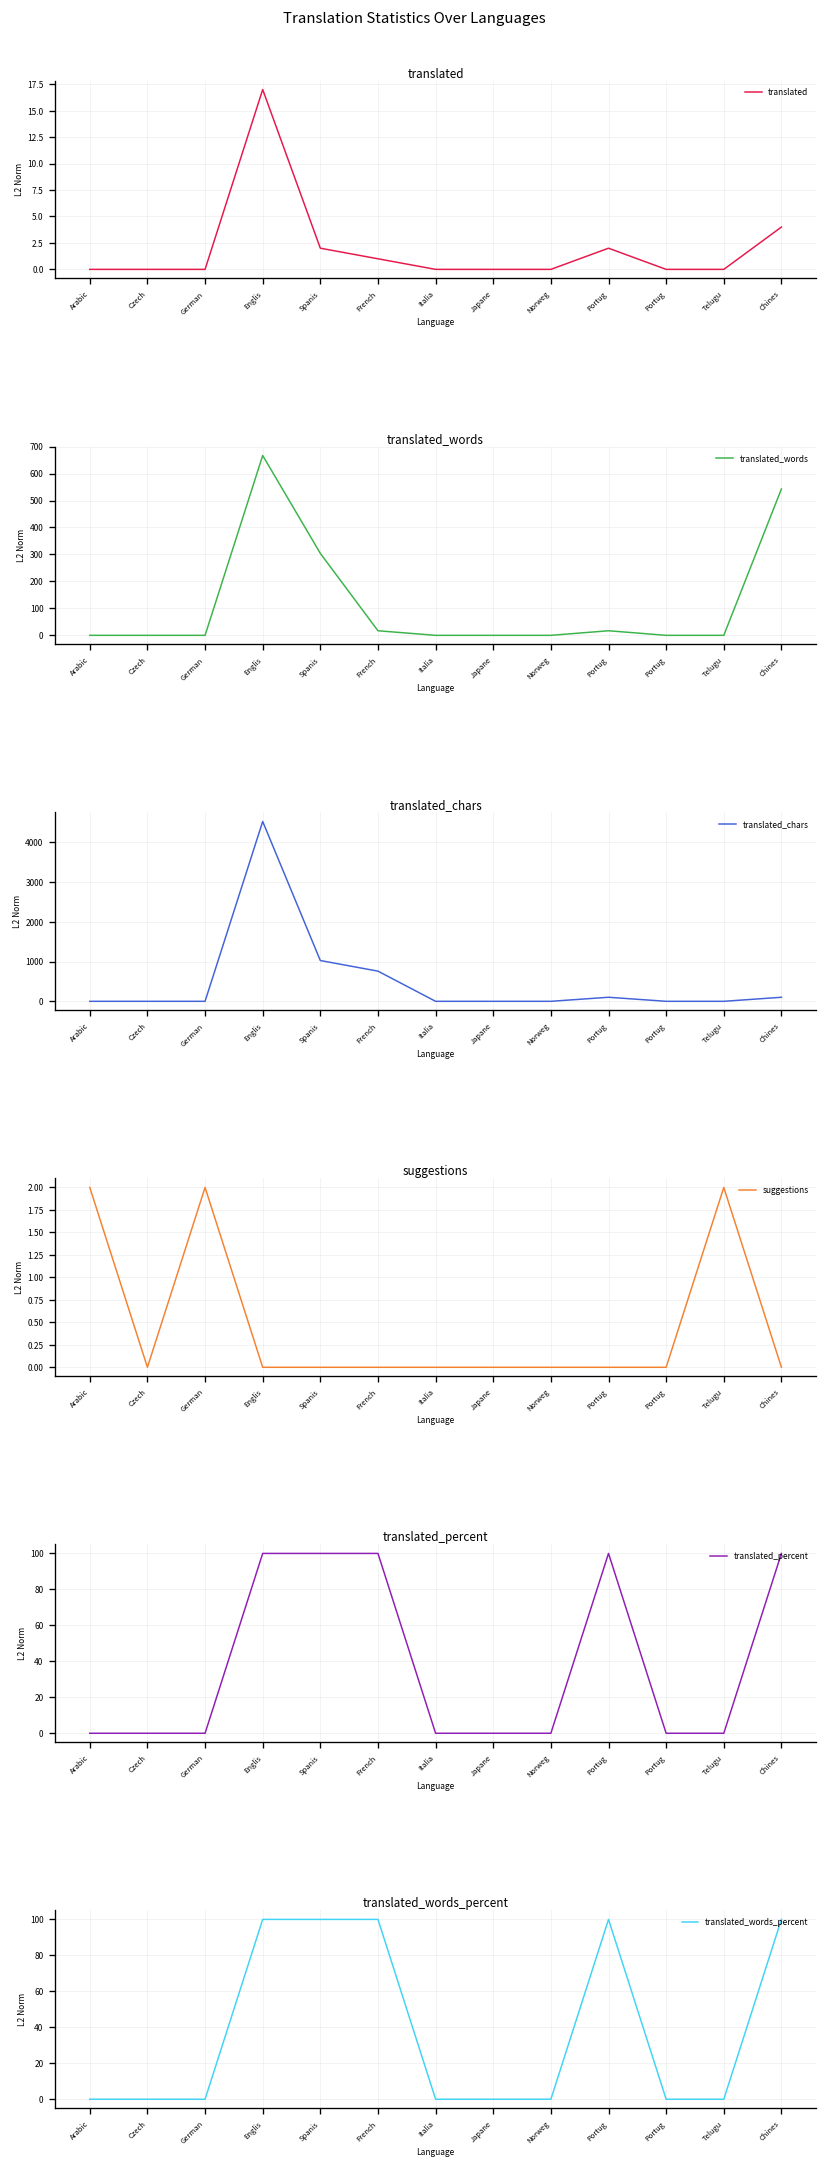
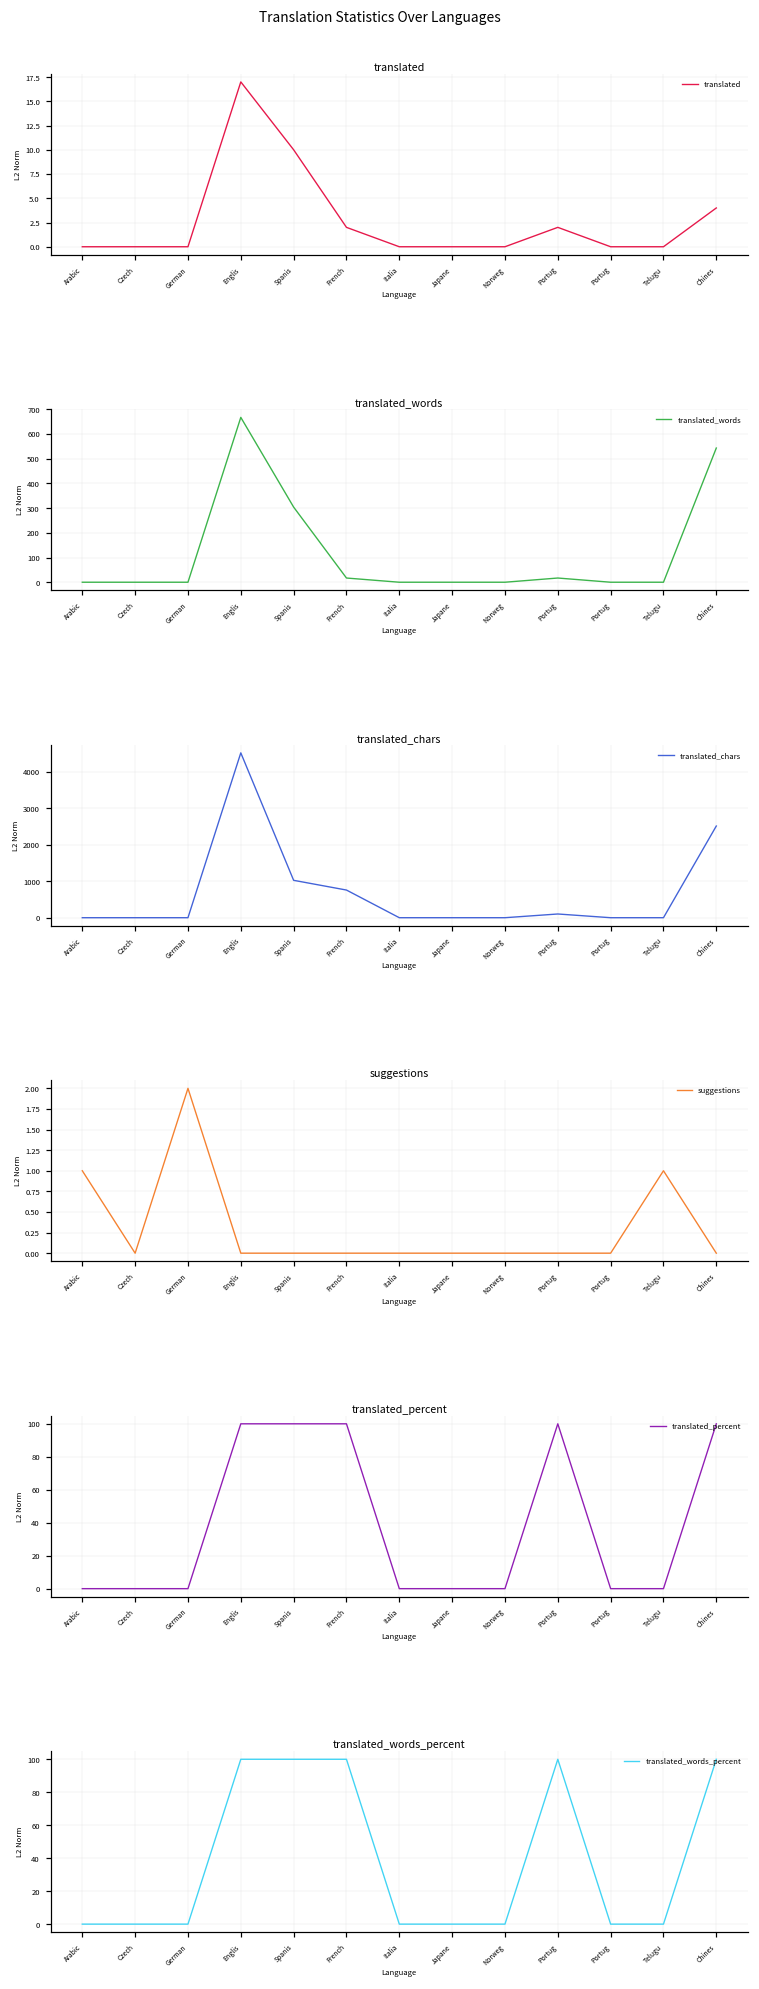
translated, Spanis: 2 -> 10
translated, French: 1 -> 2
translated_chars, Chines: 100 -> 2500
suggestions, Arabic: 2 -> 1
suggestions, Telugu: 2 -> 1
